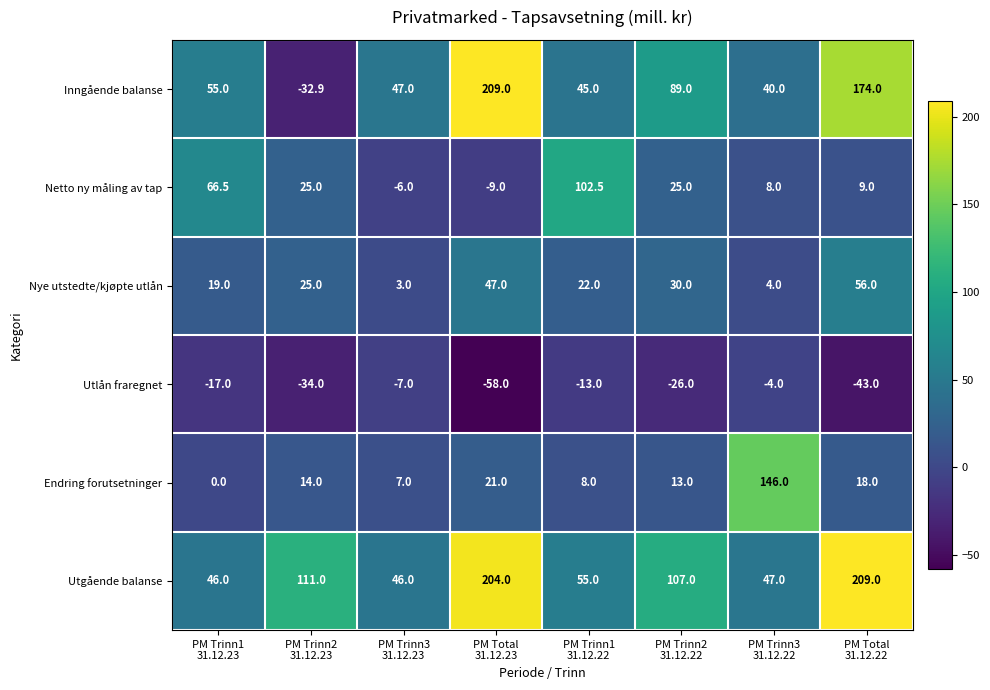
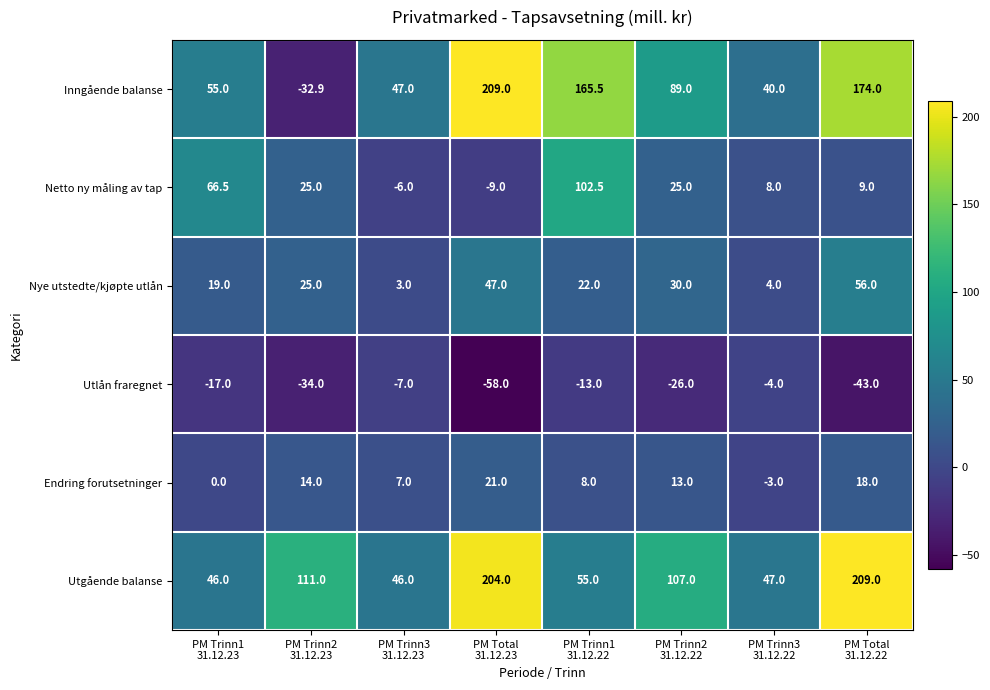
Inngående balanse, PM Trinn1 31.12.22: 45.0 -> 165.5
Endring forutsetninger, PM Trinn3 31.12.22: 146.0 -> -3.0
